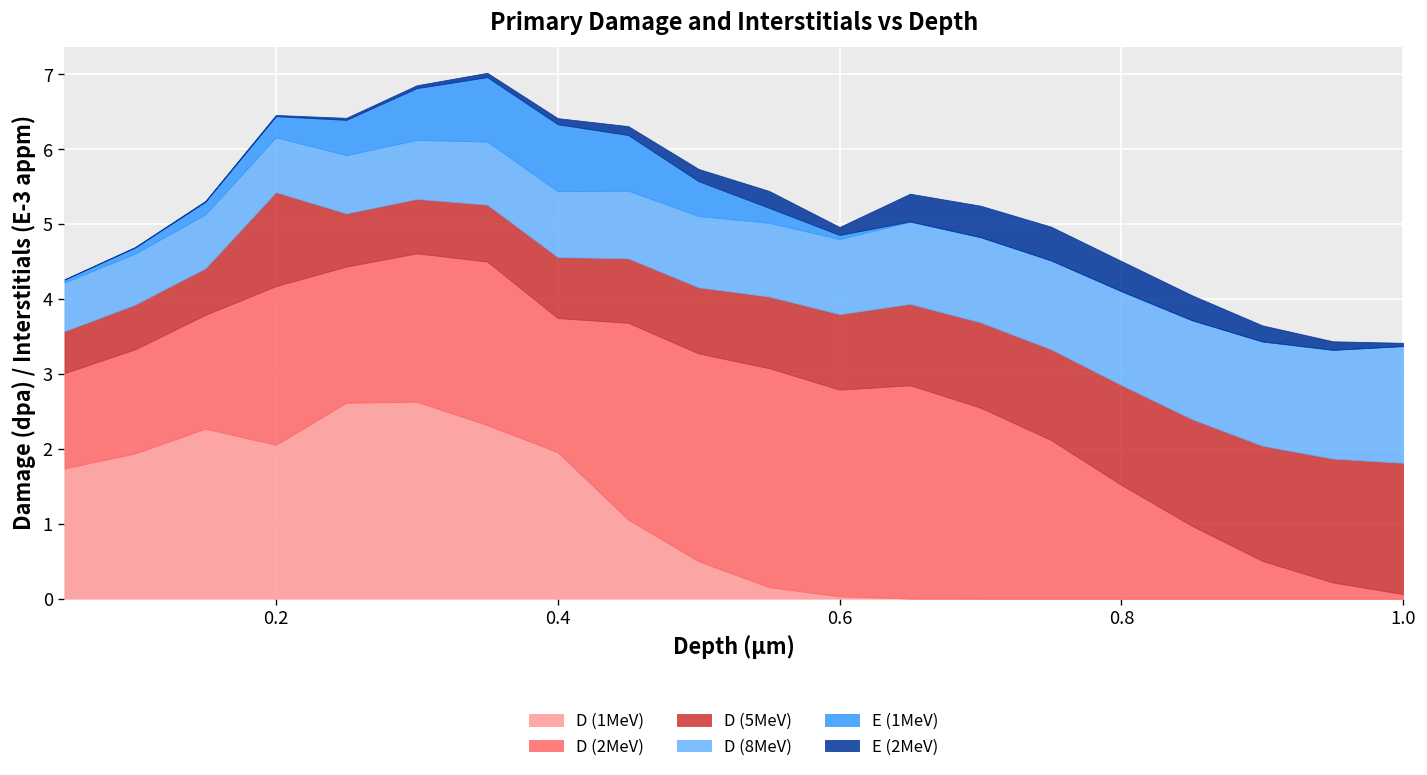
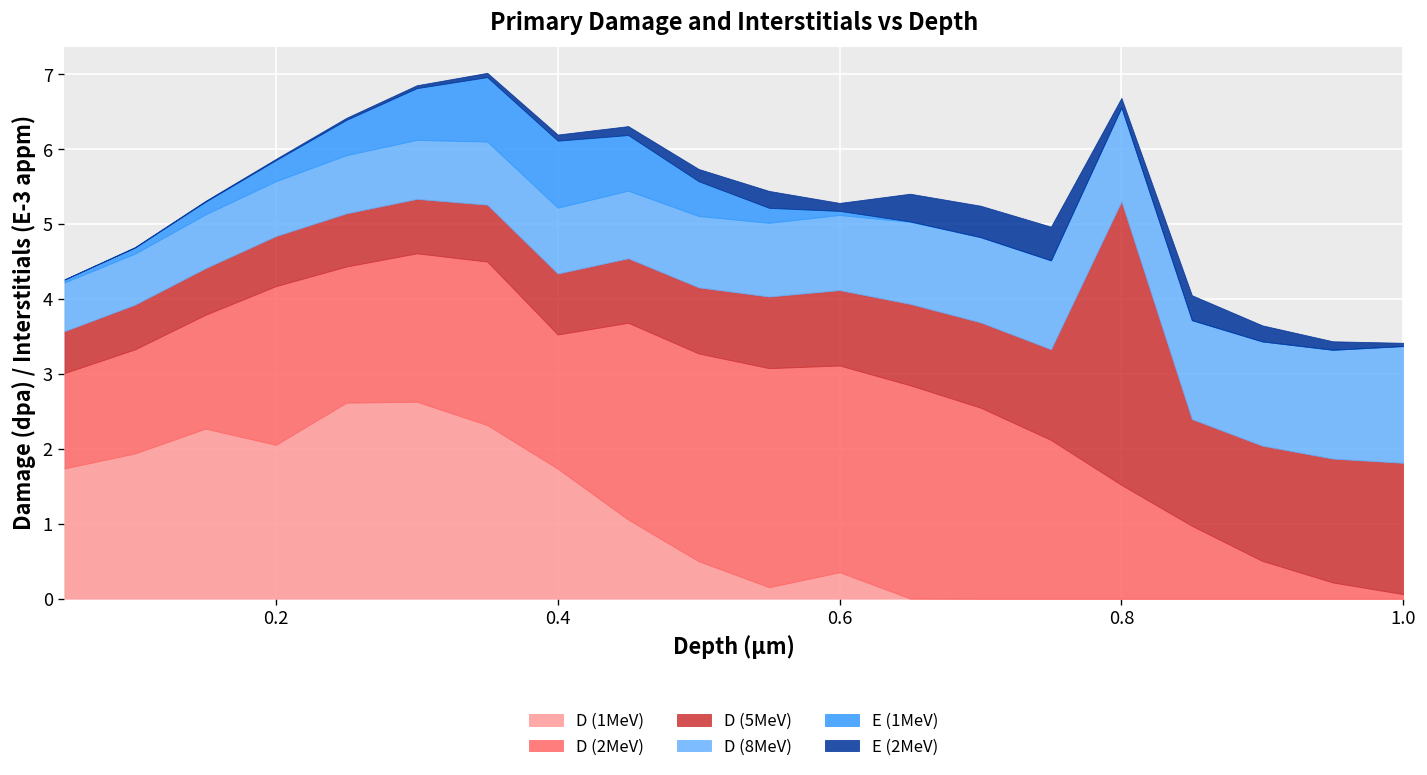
D (5MeV), 0.2: 1.3 -> 0.7
D (1MeV), 0.4: 2.0 -> 1.7
D (1MeV), 0.6: 0.0 -> 0.4
D (5MeV), 0.8: 1.3 -> 3.8
E (2MeV), 0.8: 0.4 -> 0.1
